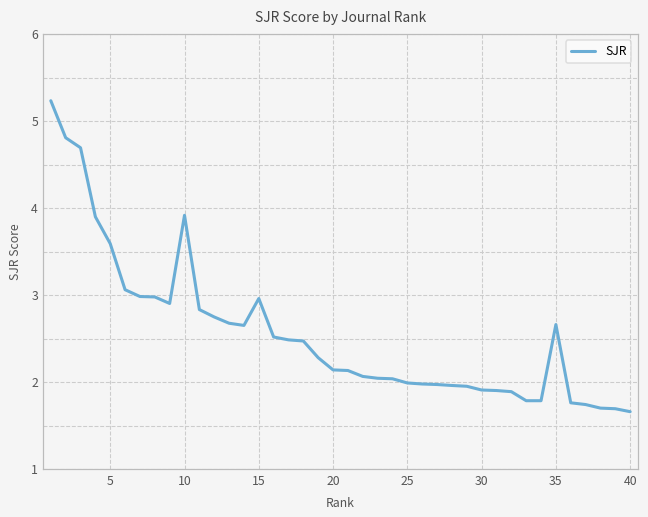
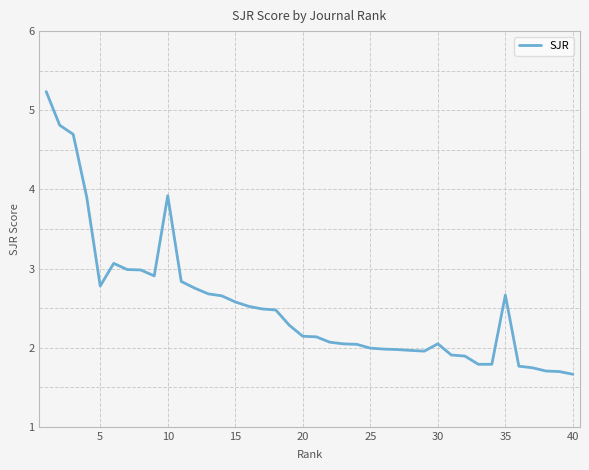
5: 3.6 -> 2.8
15: 3.0 -> 2.6
30: 1.9 -> 2.0
